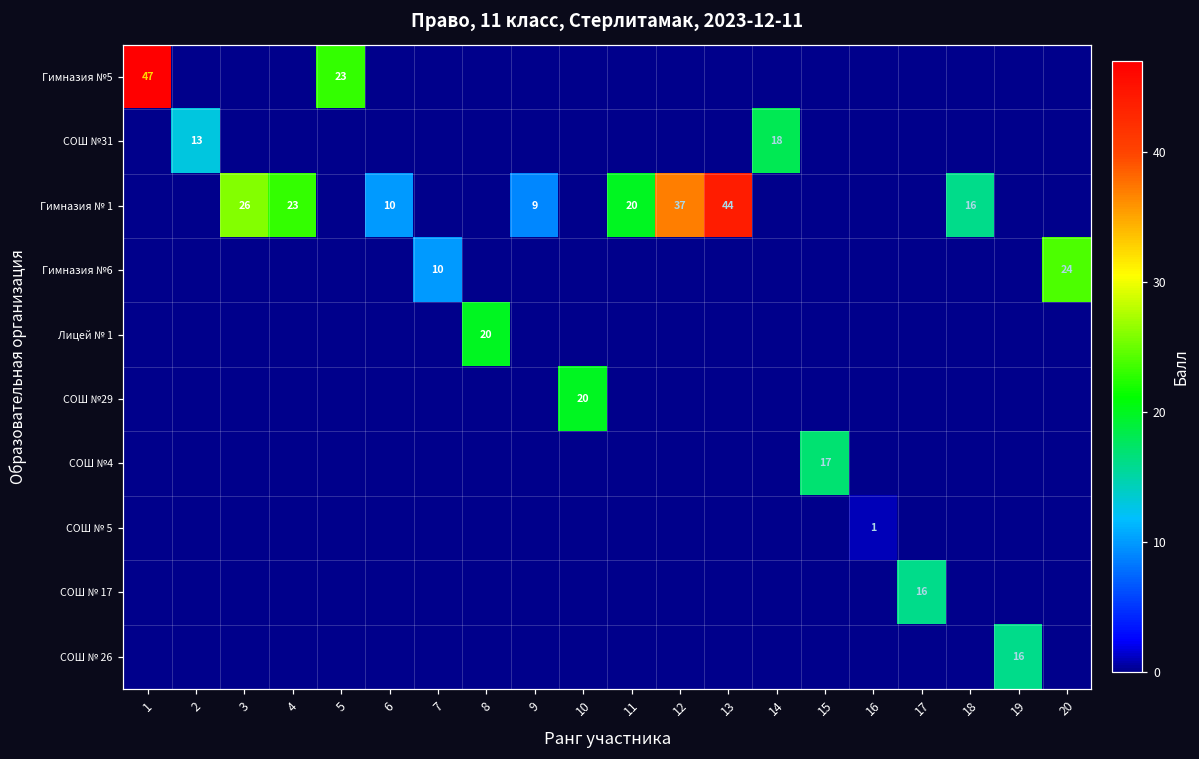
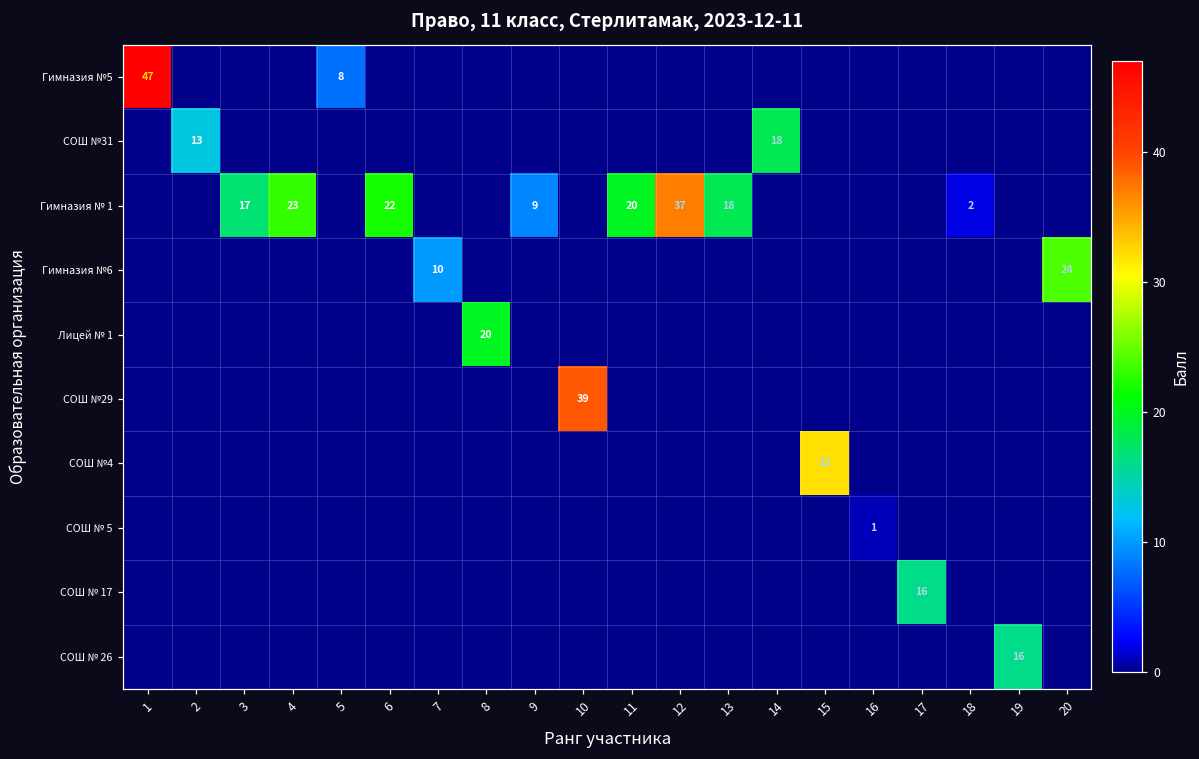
Гимназия №5, 5: 23 -> 8
Гимназия № 1, 3: 26 -> 17
Гимназия № 1, 6: 10 -> 22
Гимназия № 1, 13: 44 -> 18
Гимназия № 1, 18: 16 -> 2
СОШ №29, 10: 20 -> 39
СОШ №4, 15: 17 -> 32
